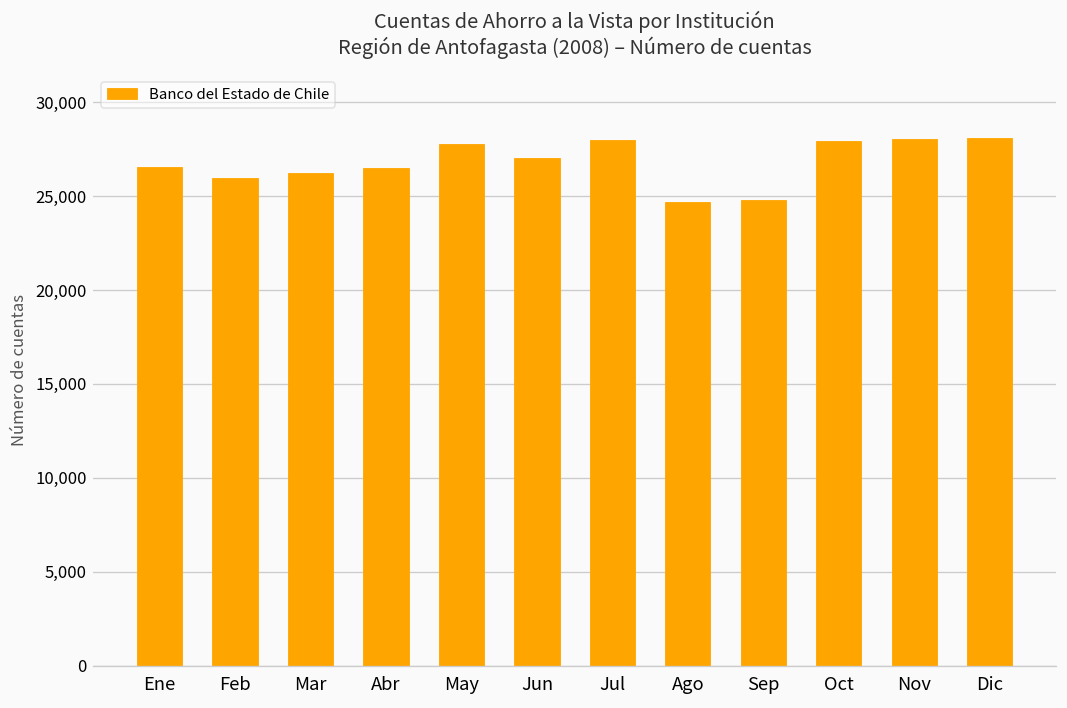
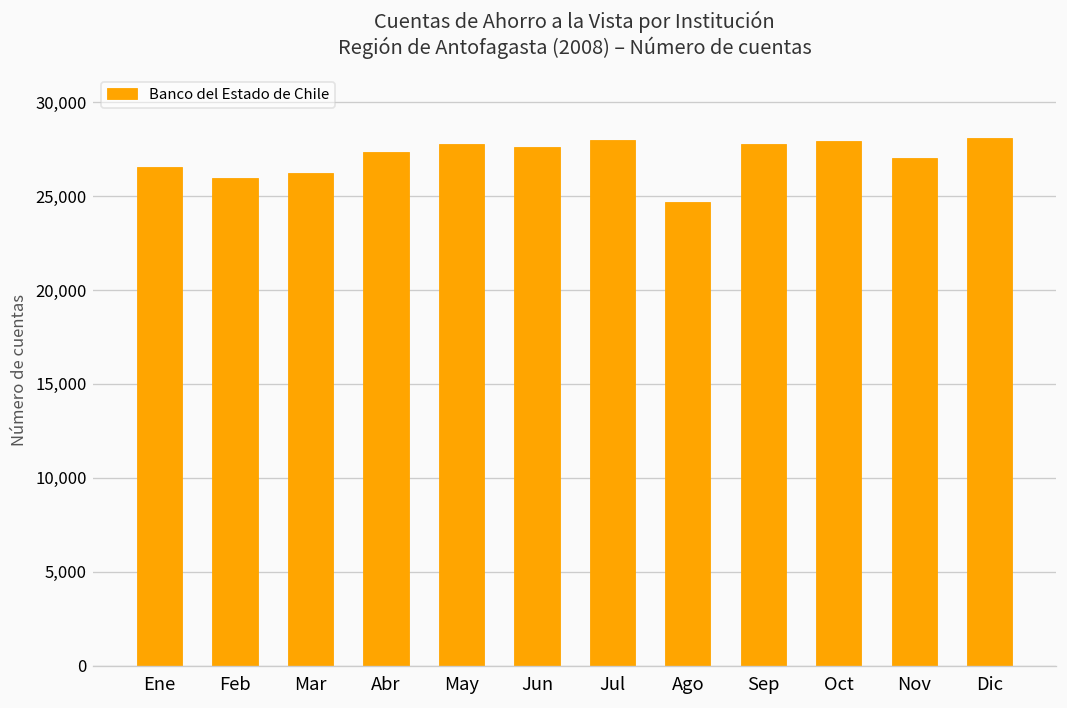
Abr: 26,500 -> 27,300
Jun: 27,000 -> 27,600
Sep: 24,800 -> 27,800
Nov: 28,000 -> 27,000
